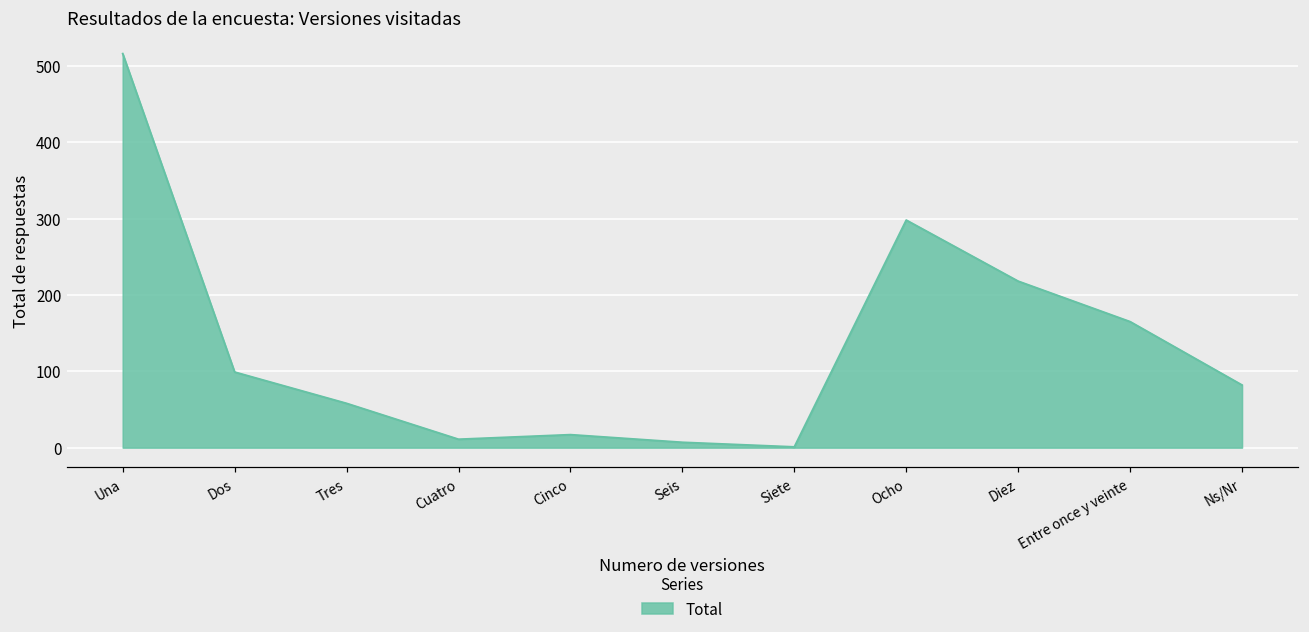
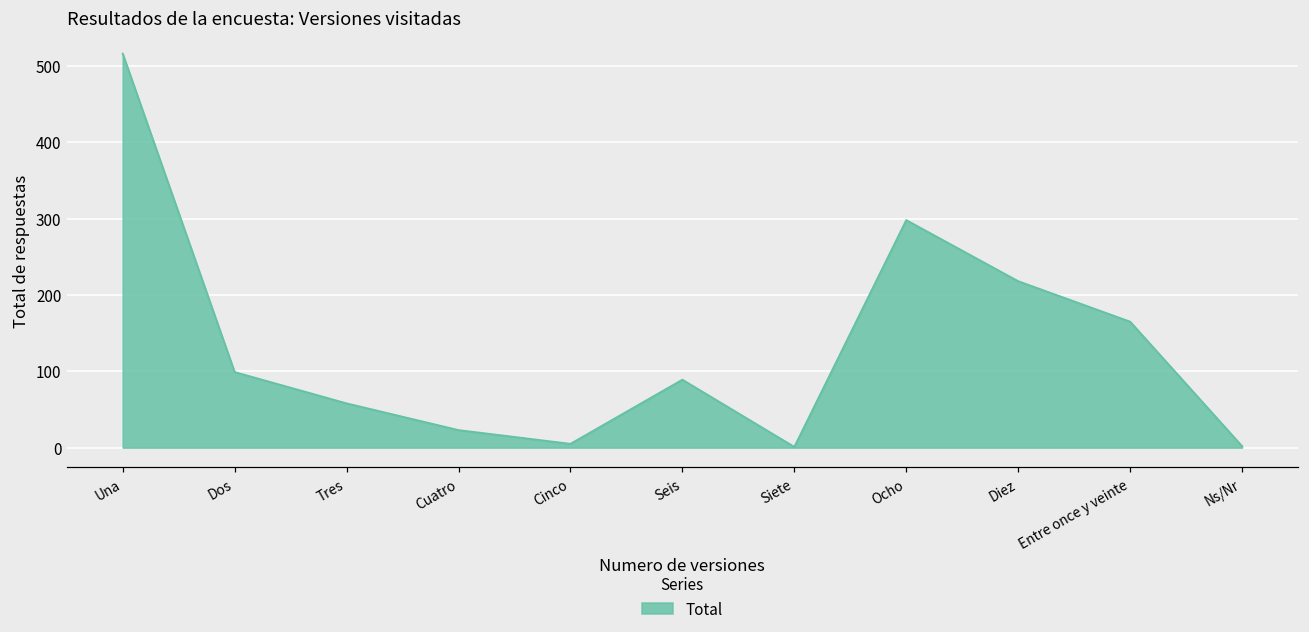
Cuatro: 10 -> 20
Cinco: 20 -> 10
Seis: 10 -> 90
Ns/Nr: 80 -> 0
